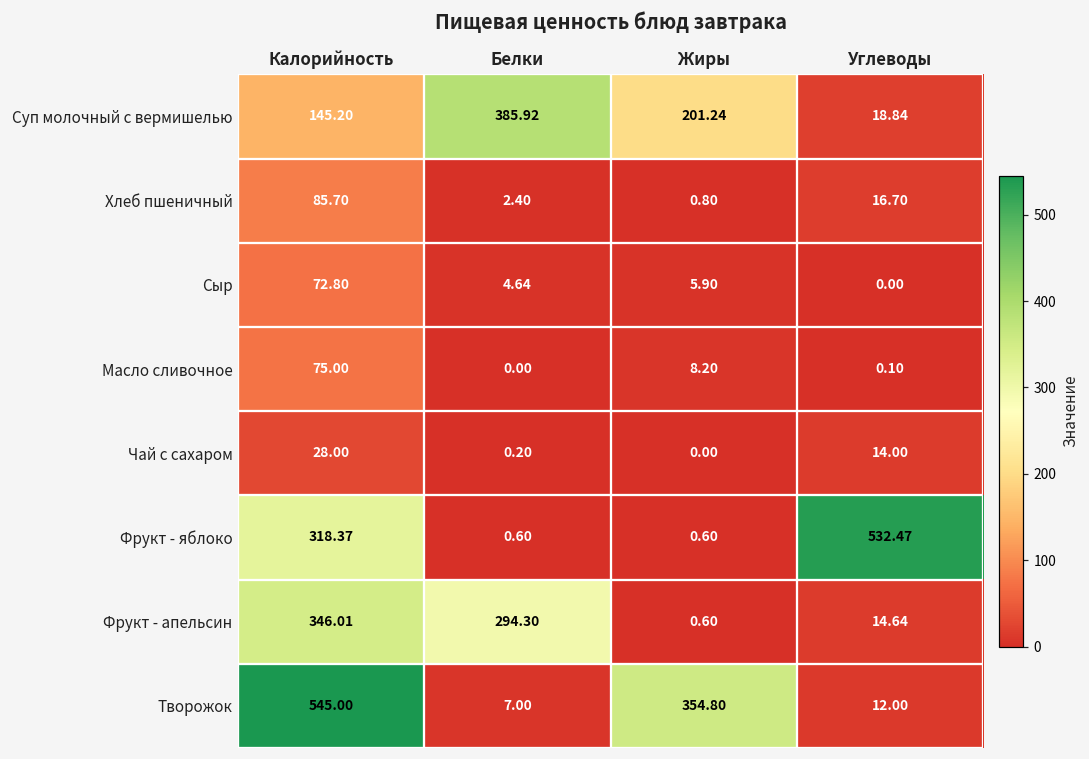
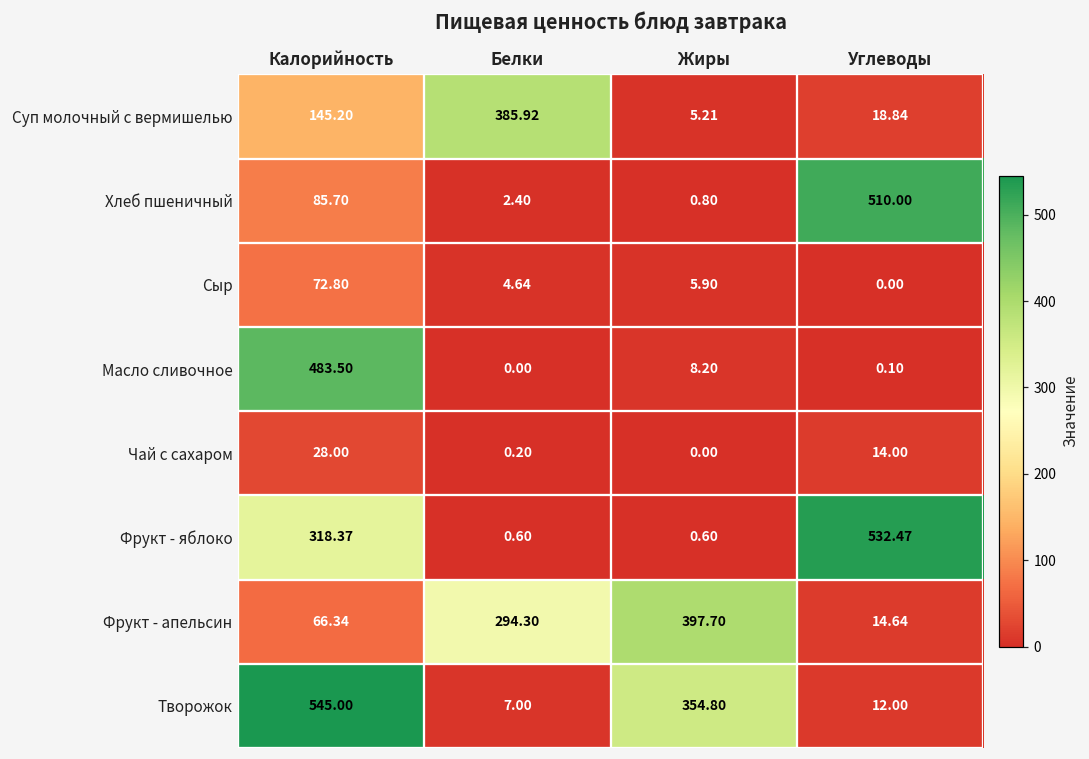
Суп молочный с вермишелью, Жиры: 201.24 -> 5.21
Хлеб пшеничный, Углеводы: 16.70 -> 510.00
Масло сливочное, Калорийность: 75.00 -> 483.50
Фрукт - апельсин, Калорийность: 346.01 -> 66.34
Фрукт - апельсин, Жиры: 0.60 -> 397.70
